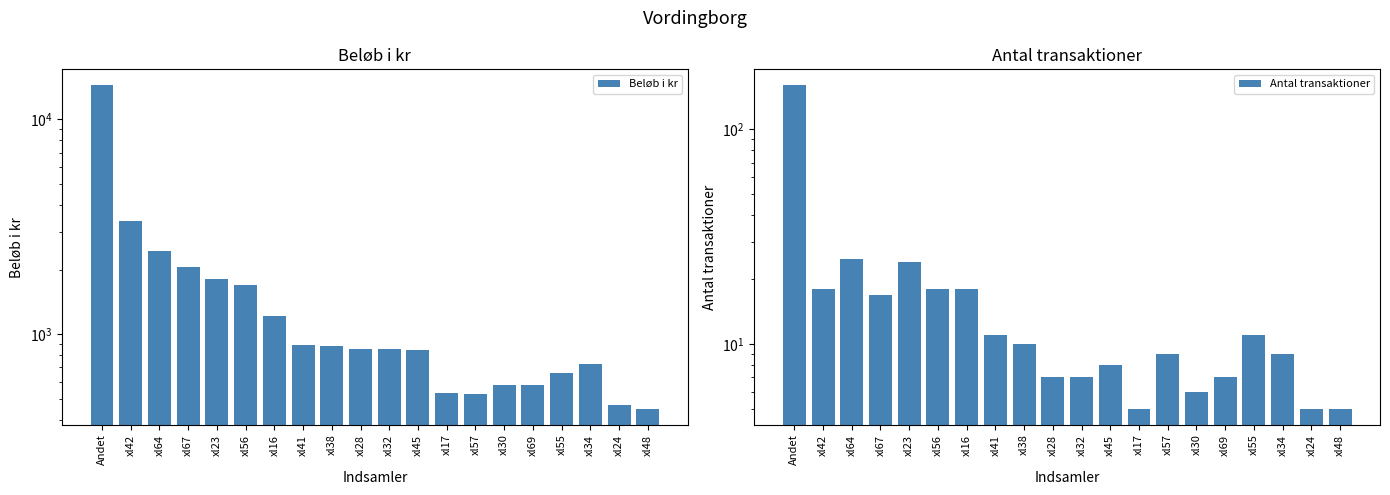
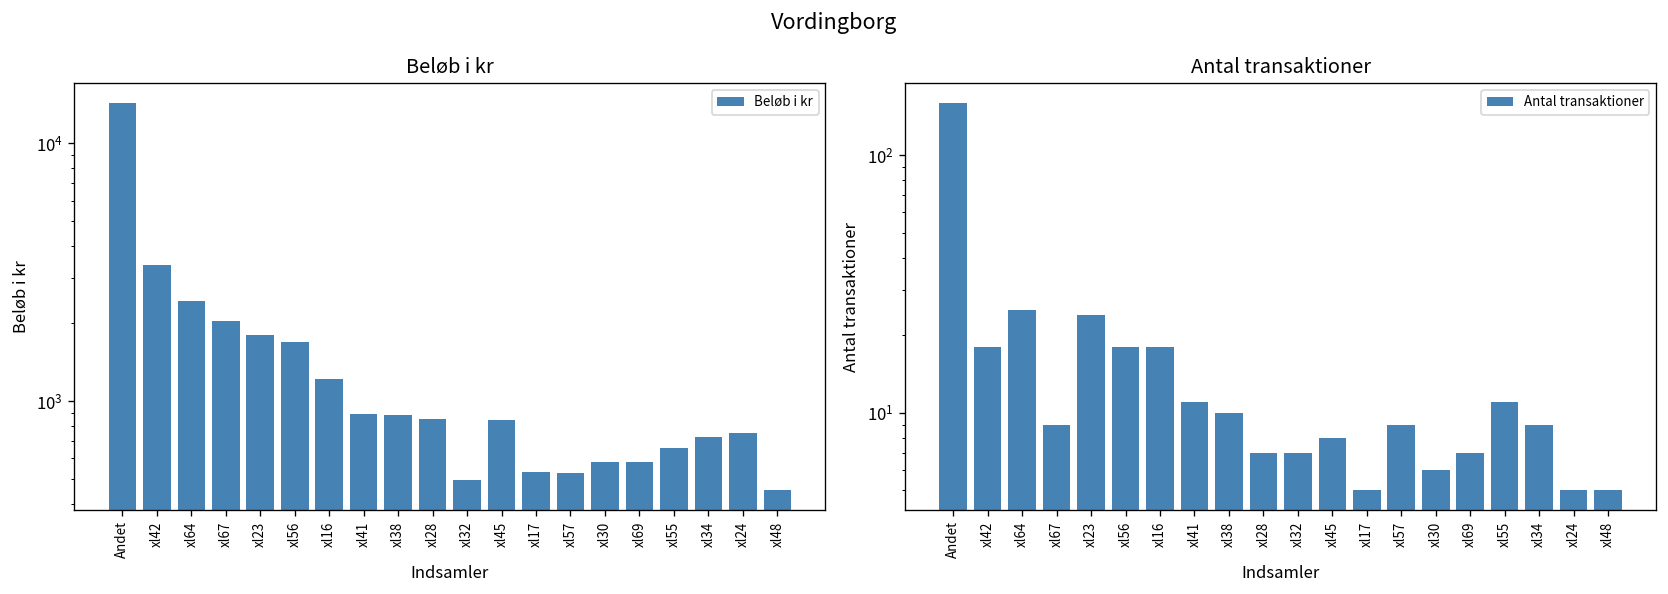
Beløb i kr, xl32: 850 -> 500
Beløb i kr, xl24: 470 -> 760
Antal transaktioner, xl67: 17 -> 9
